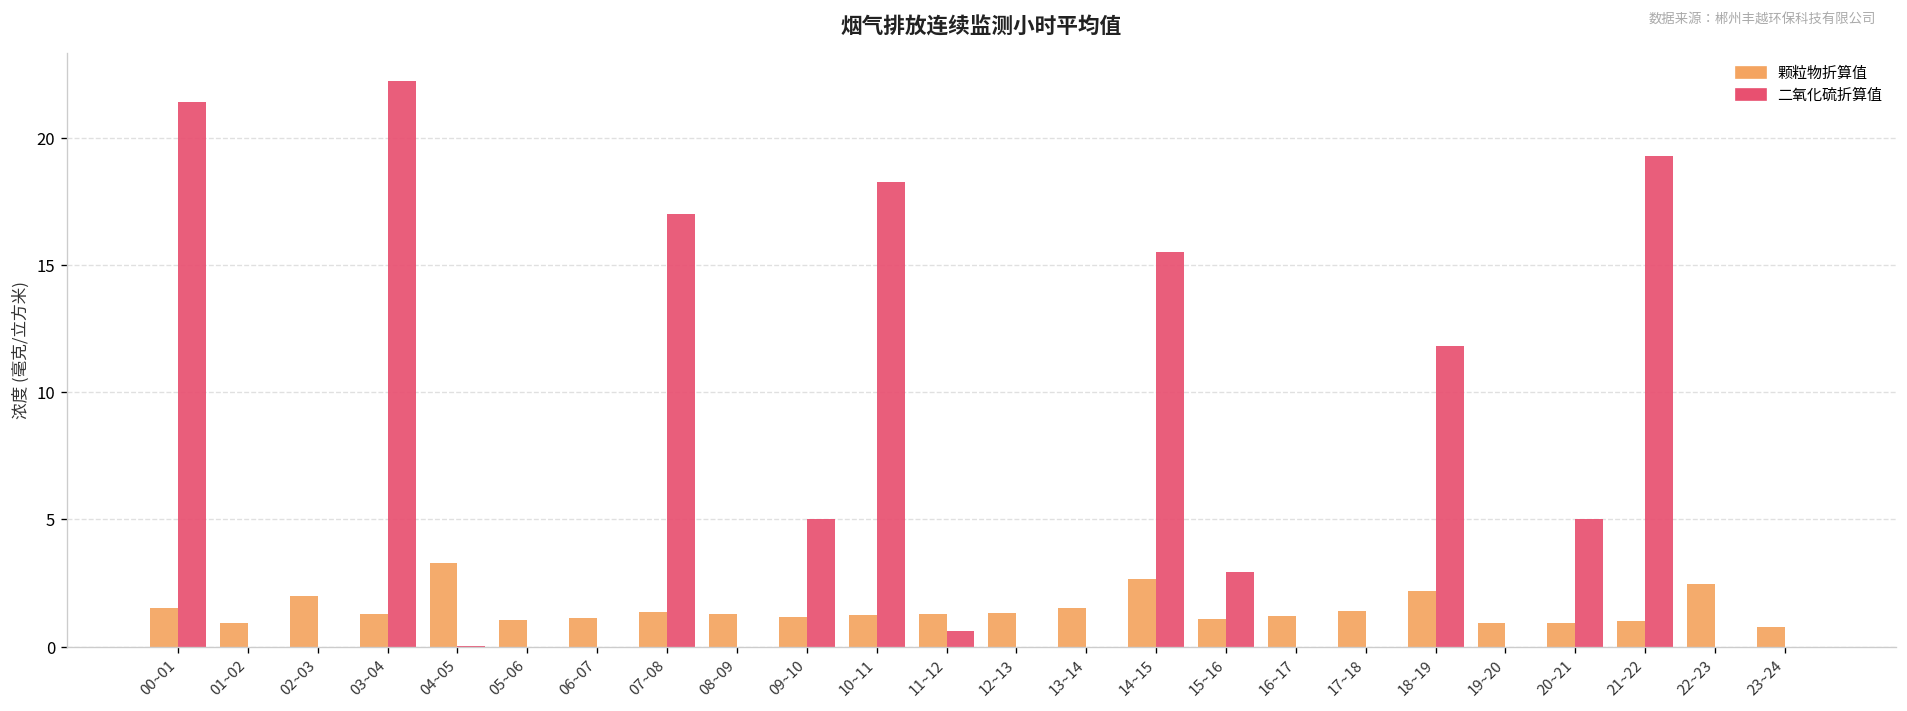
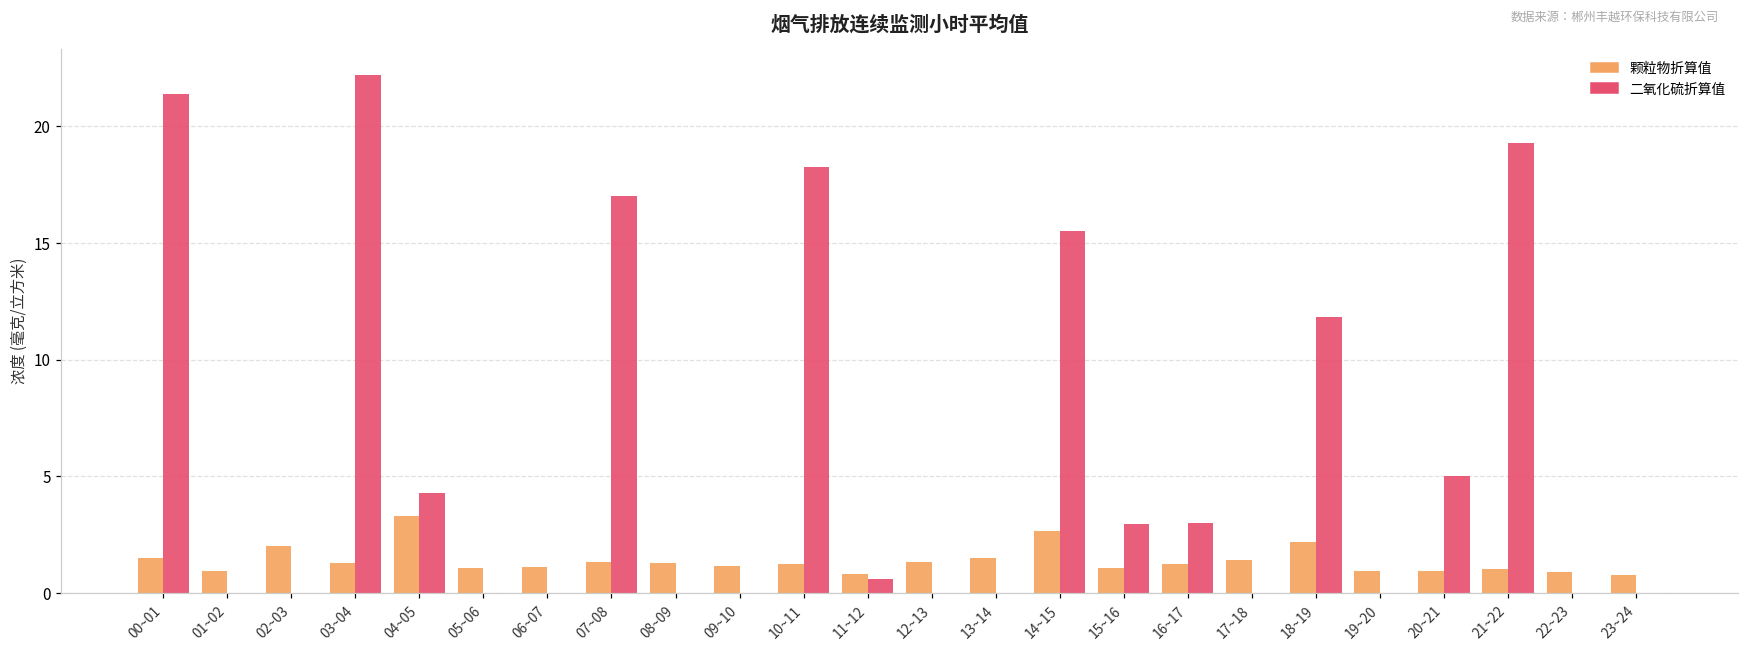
二氧化硫折算值, 04~05: 0.0 -> 4.3
二氧化硫折算值, 09~10: 5 -> 0
颗粒物折算值, 11~12: 1.3 -> 0.8
二氧化硫折算值, 16~17: 0 -> 3
颗粒物折算值, 22~23: 2.4 -> 0.9
